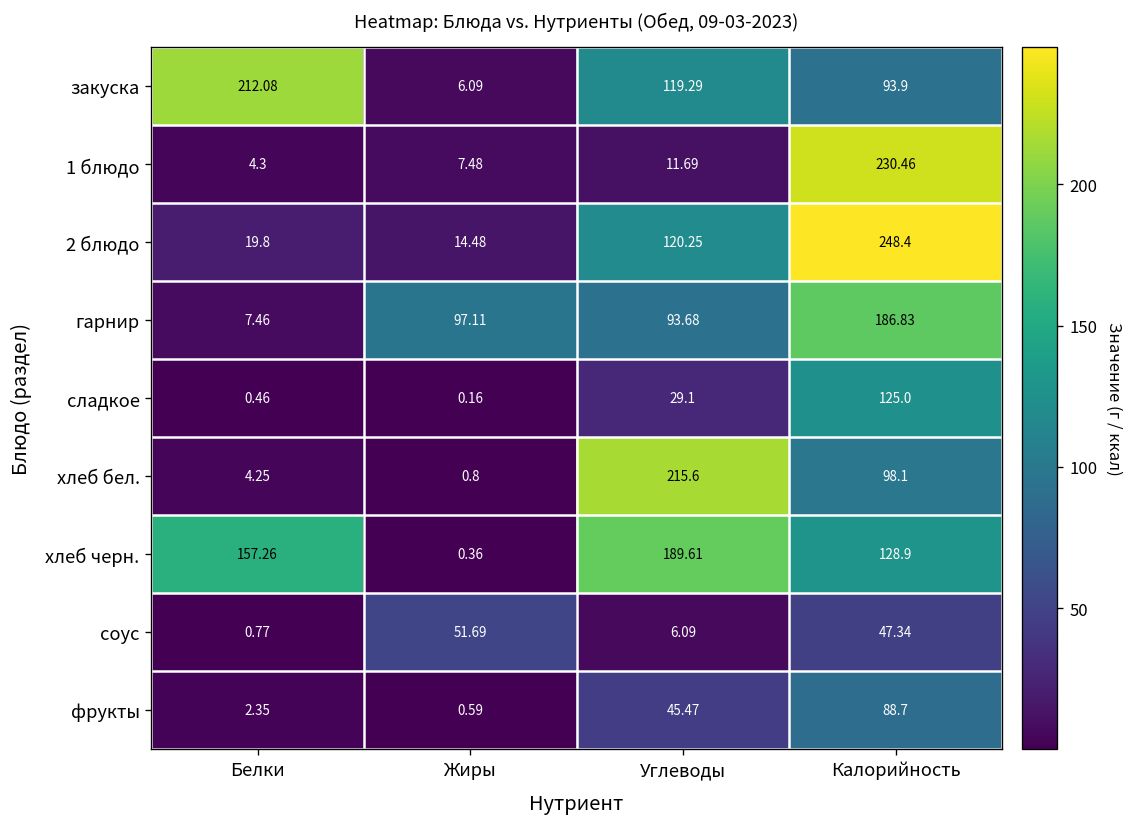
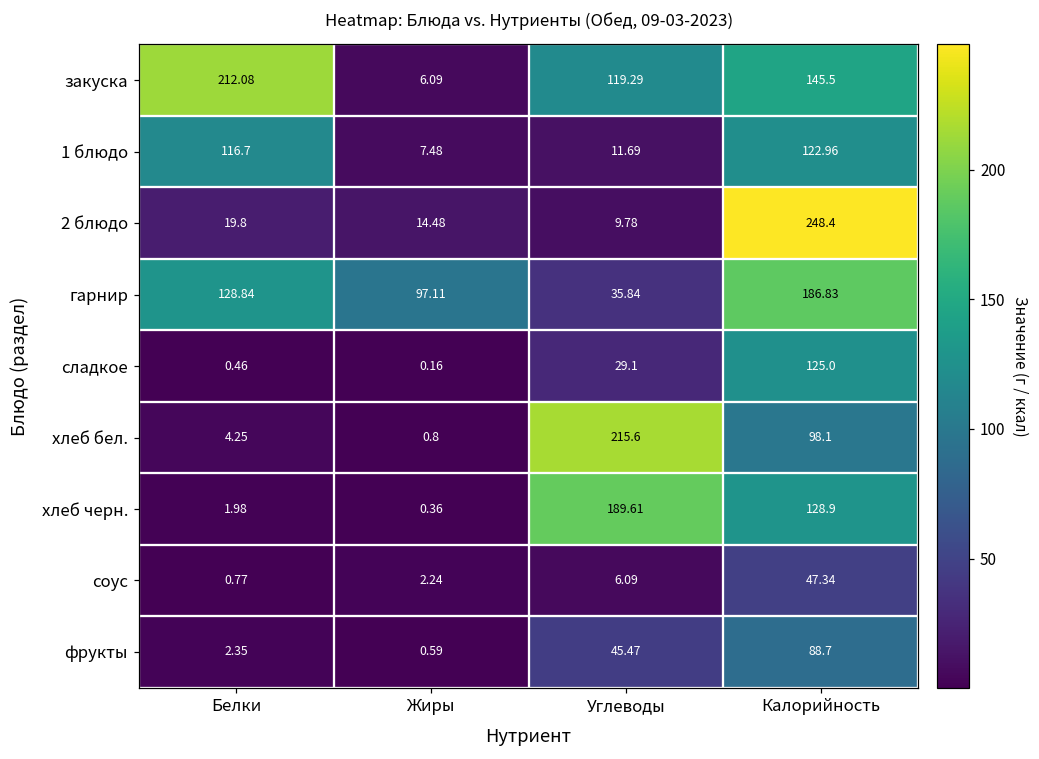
закуска, Калорийность: 93.9 -> 145.5
1 блюдо, Белки: 4.3 -> 116.7
1 блюдо, Калорийность: 230.46 -> 122.96
2 блюдо, Углеводы: 120.25 -> 9.78
гарнир, Белки: 7.46 -> 128.84
гарнир, Углеводы: 93.68 -> 35.84
хлеб черн., Белки: 157.26 -> 1.98
соус, Жиры: 51.69 -> 2.24
